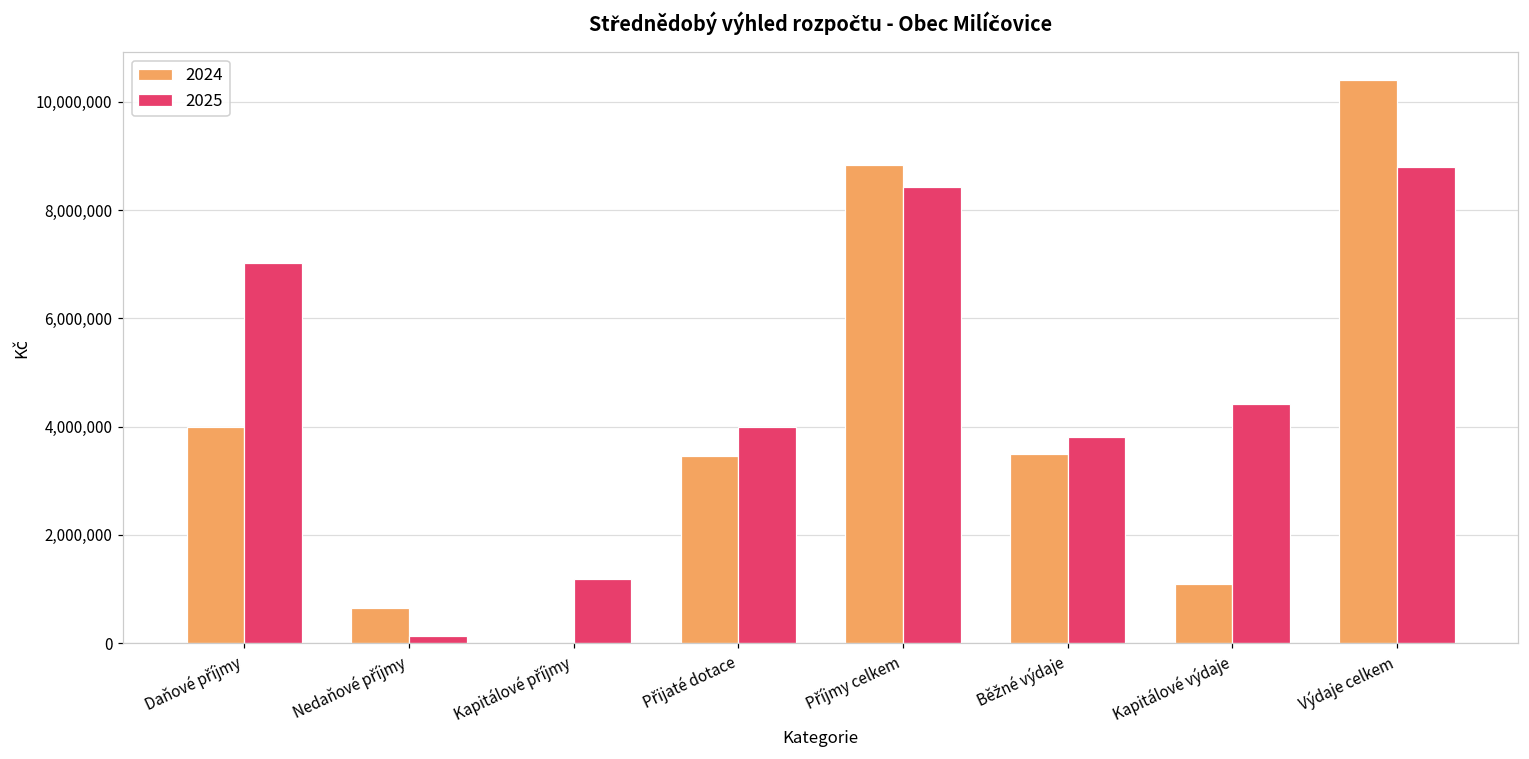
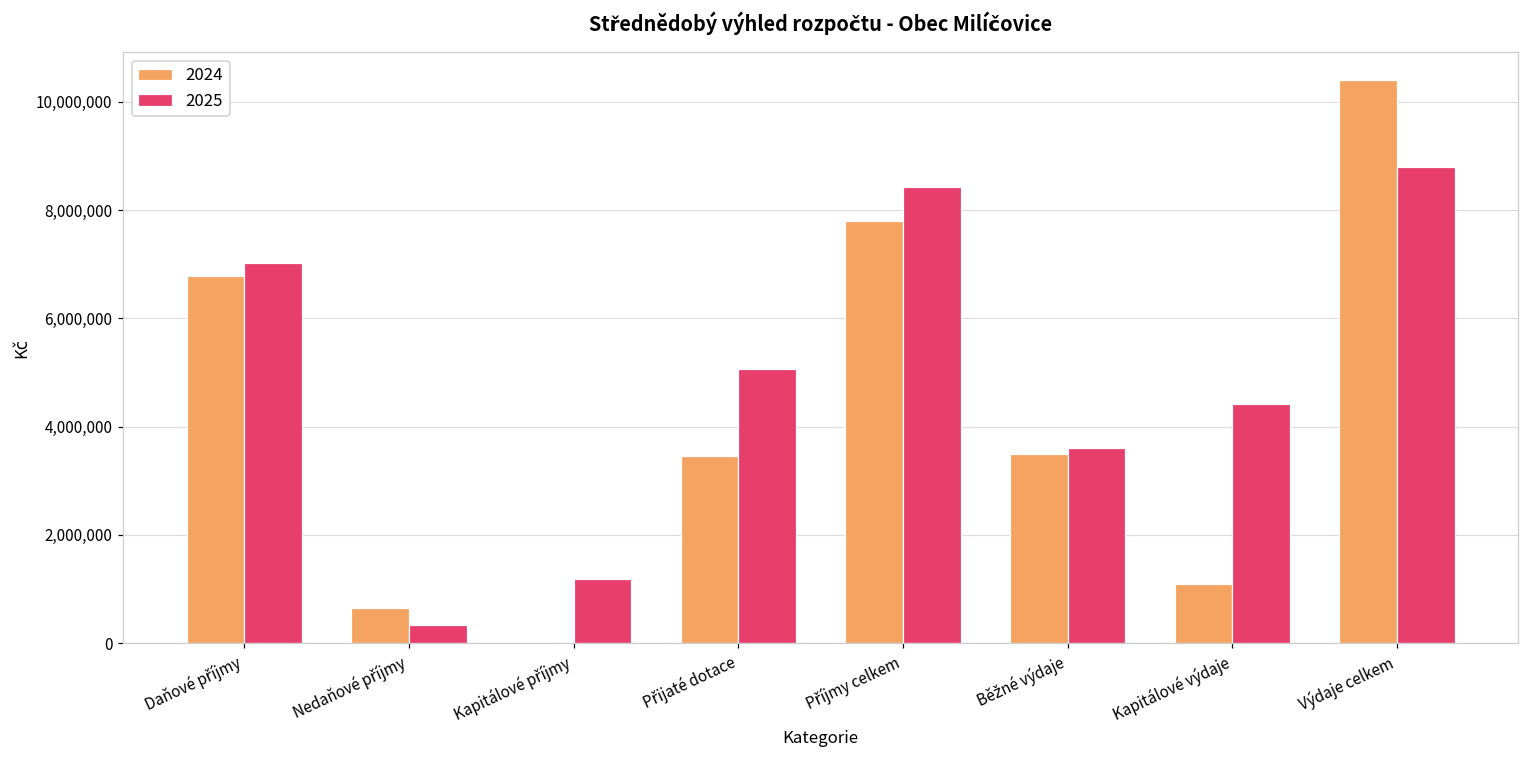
2024, Daňové příjmy: 4,000,000 -> 6,800,000
2025, Nedaňové příjmy: 100,000 -> 300,000
2025, Přijaté dotace: 4,000,000 -> 5,100,000
2024, Příjmy celkem: 8,800,000 -> 7,800,000
2025, Běžné výdaje: 3,800,000 -> 3,600,000
